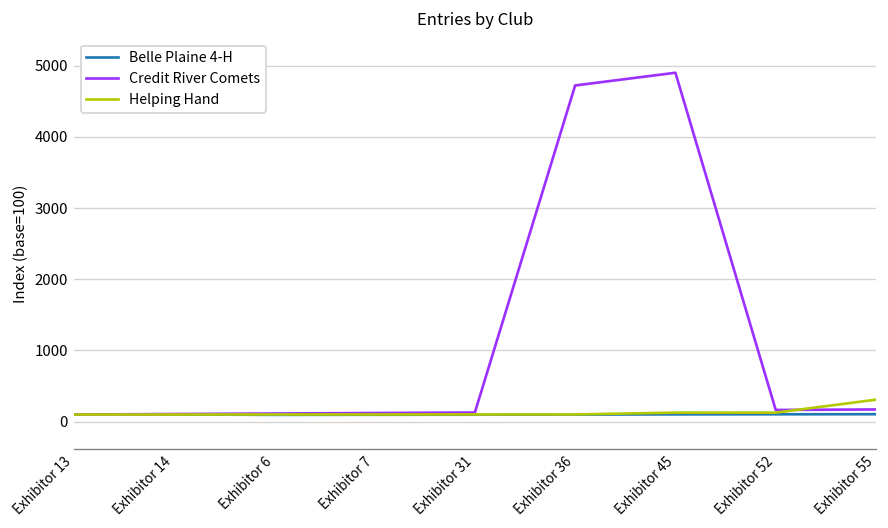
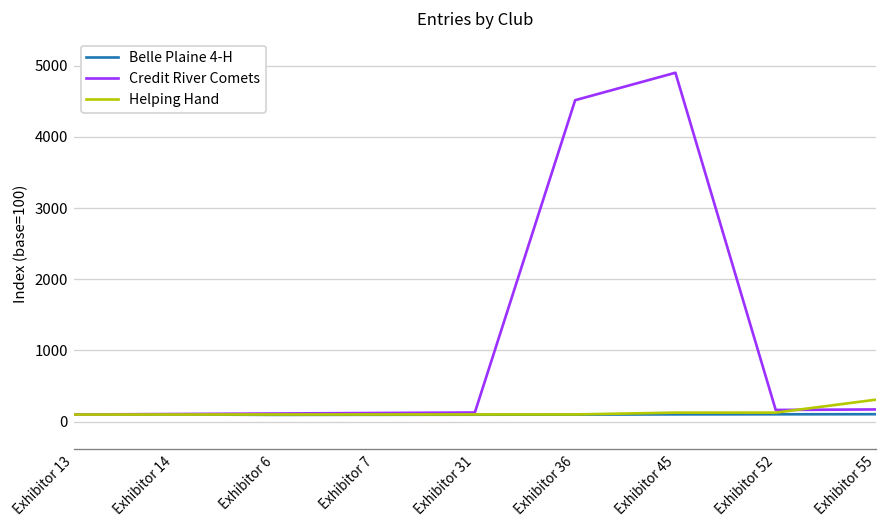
Credit River Comets, Exhibitor 36: 4700 -> 4500
